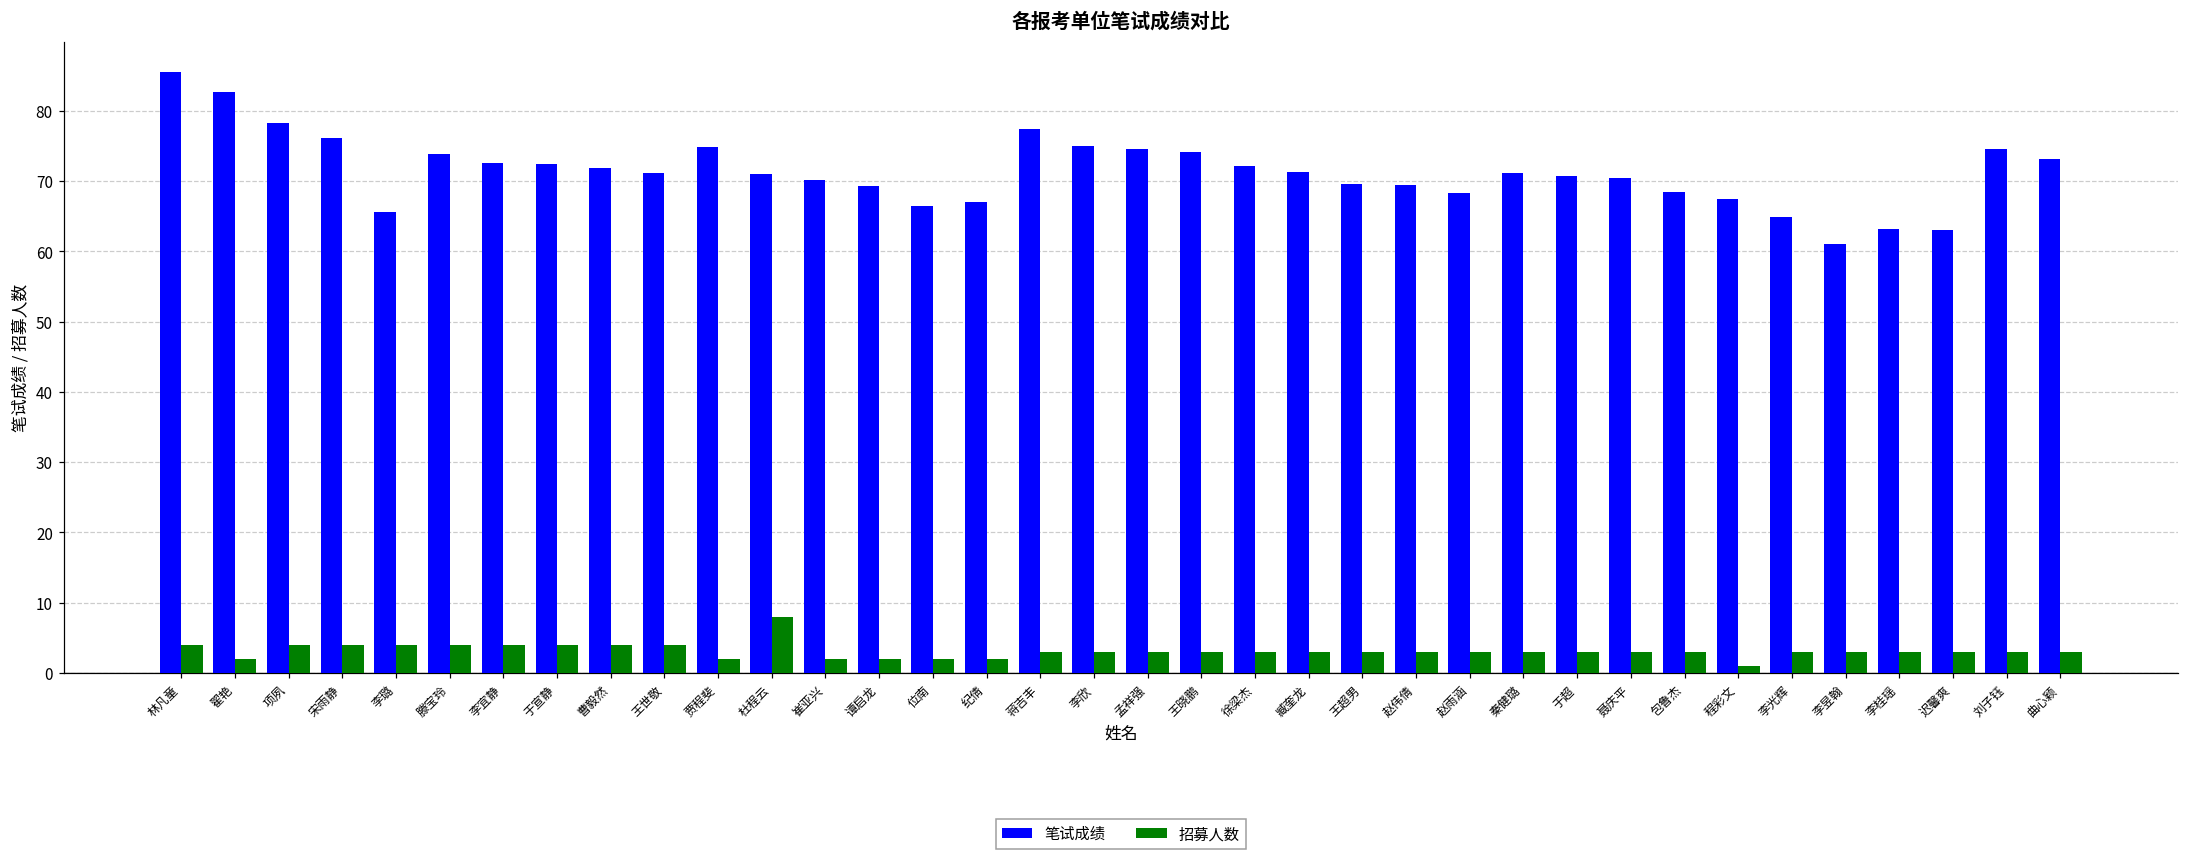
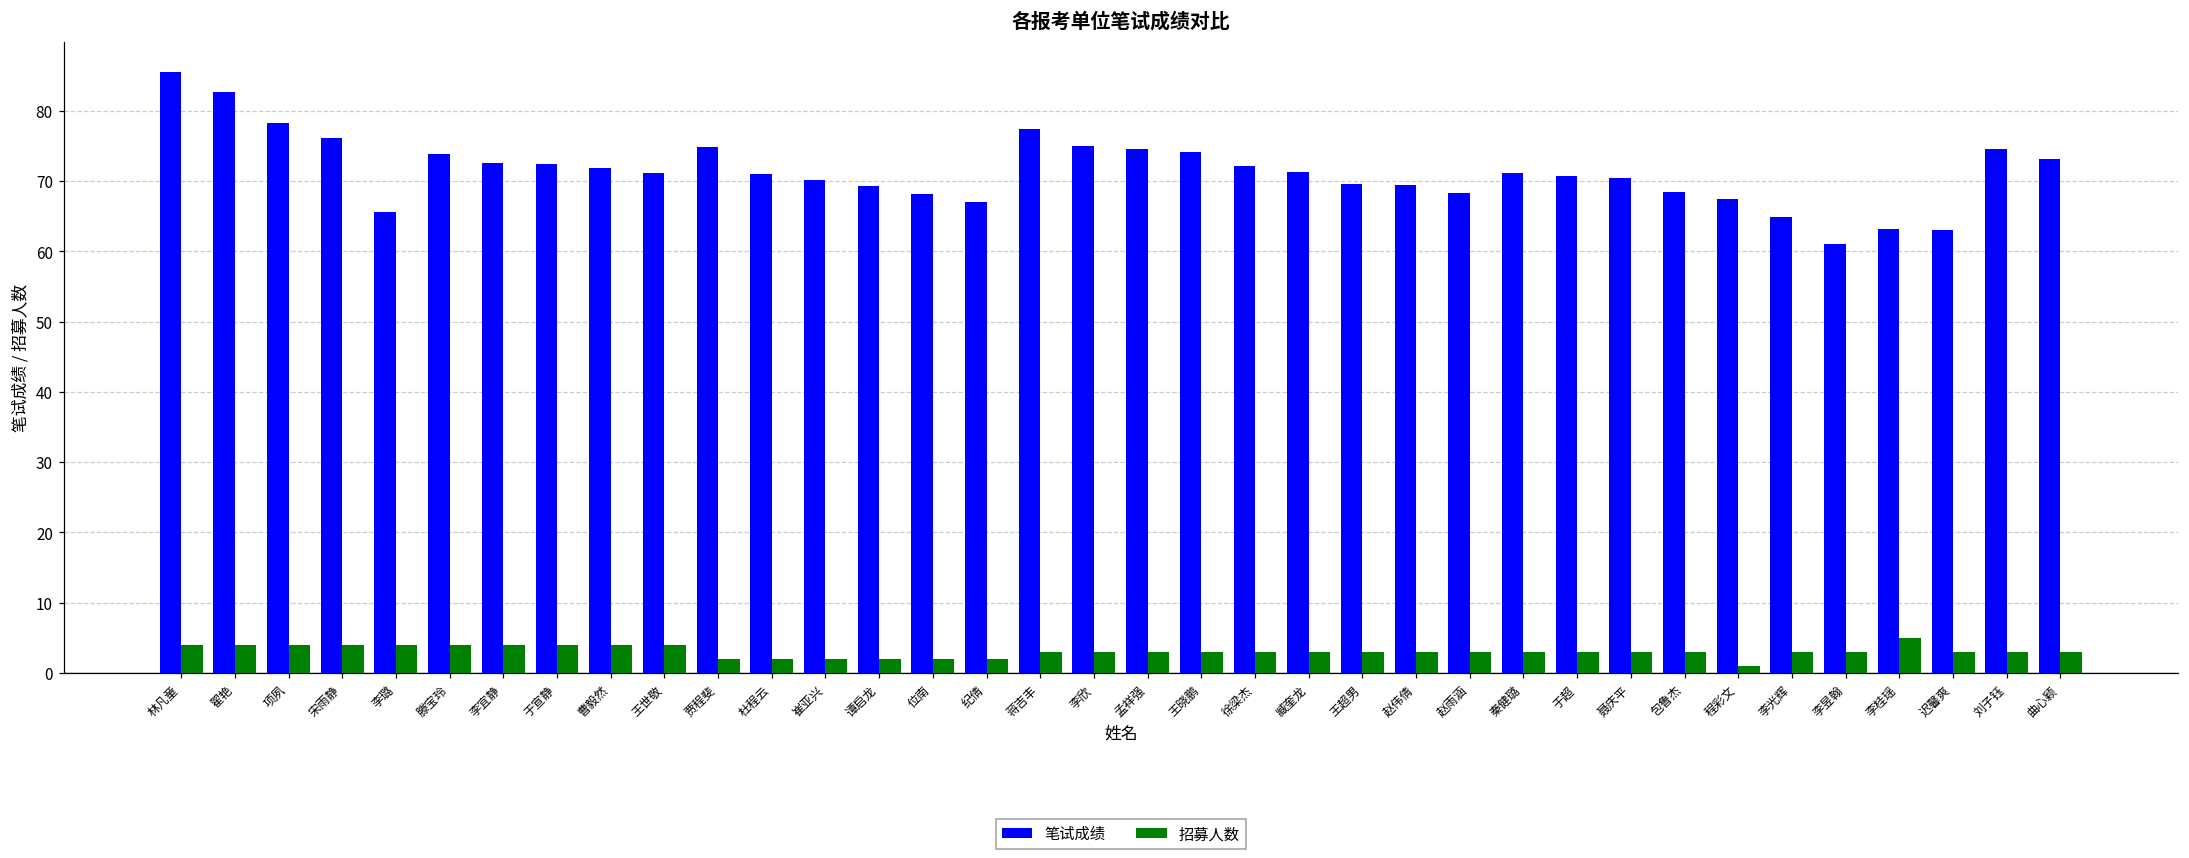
招募人数, 翟艳: 2 -> 4
招募人数, 杜程云: 8 -> 2
笔试成绩, 位南: 66 -> 68
招募人数, 李桂瑶: 3 -> 5
